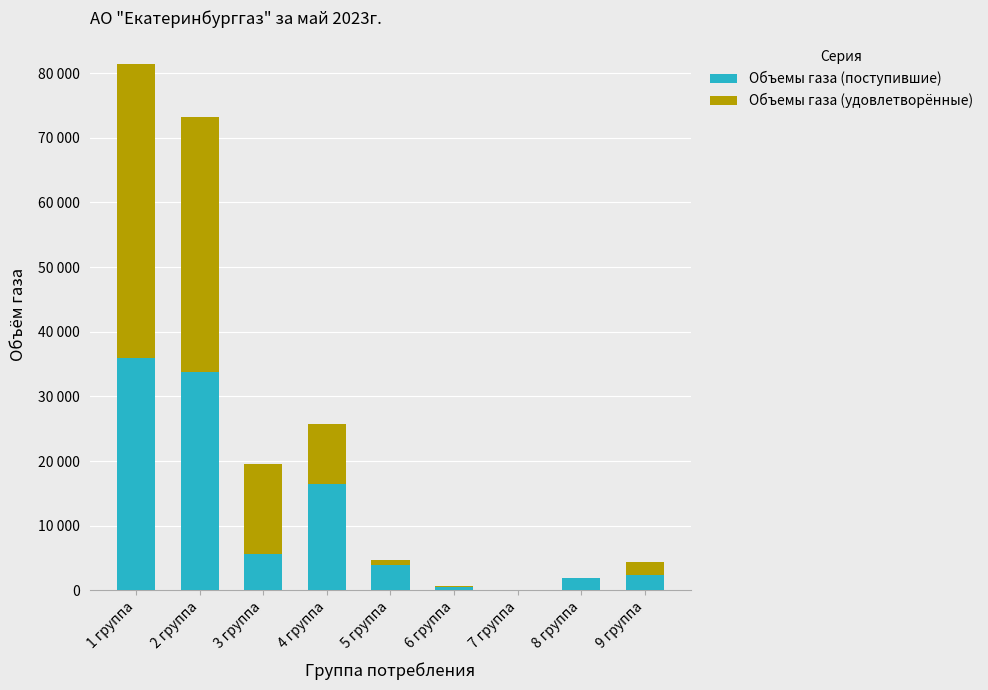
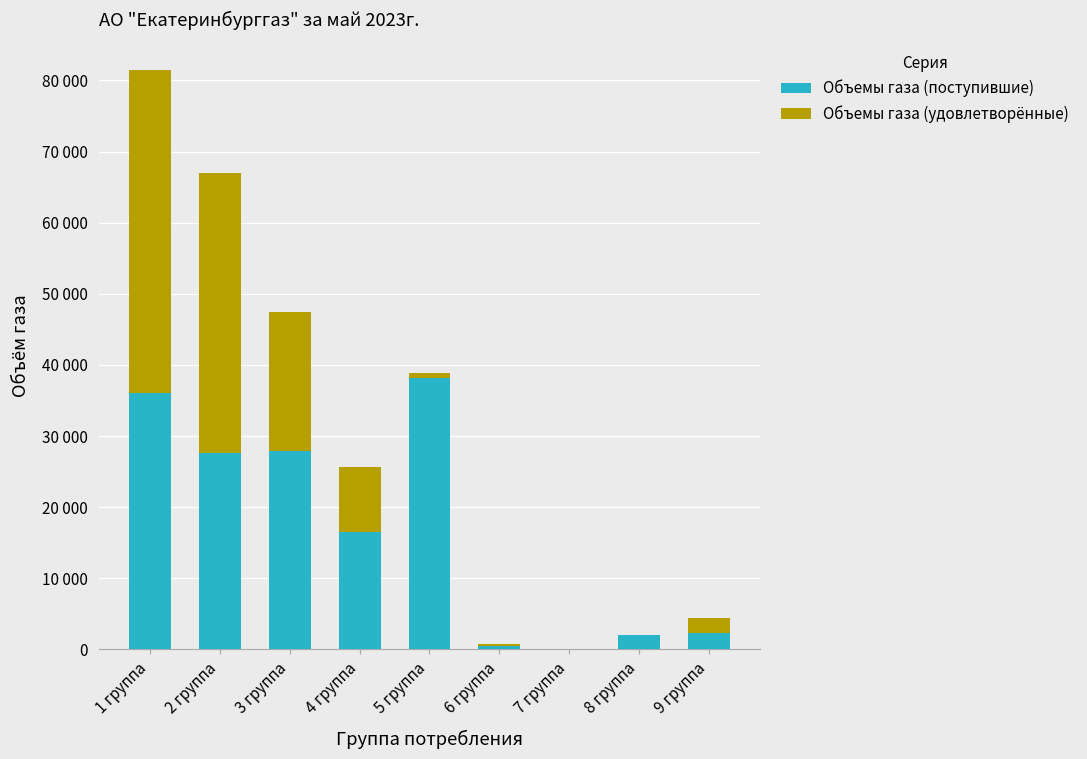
Объемы газа (поступившие), 2 группа: 34000 -> 28000
Объемы газа (поступившие), 3 группа: 6000 -> 28000
Объемы газа (удовлетворённые), 3 группа: 14000 -> 20000
Объемы газа (поступившие), 5 группа: 4000 -> 38000
